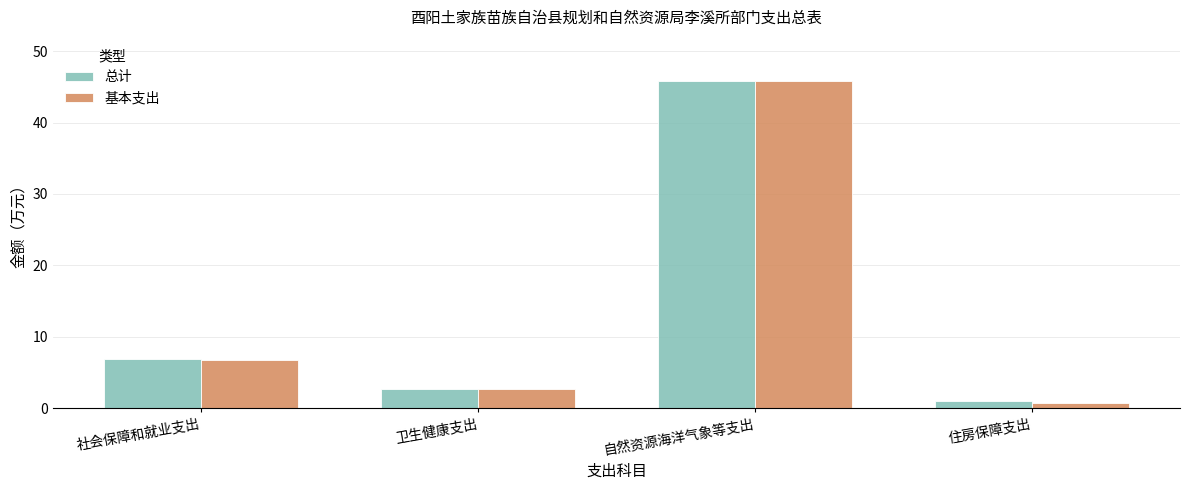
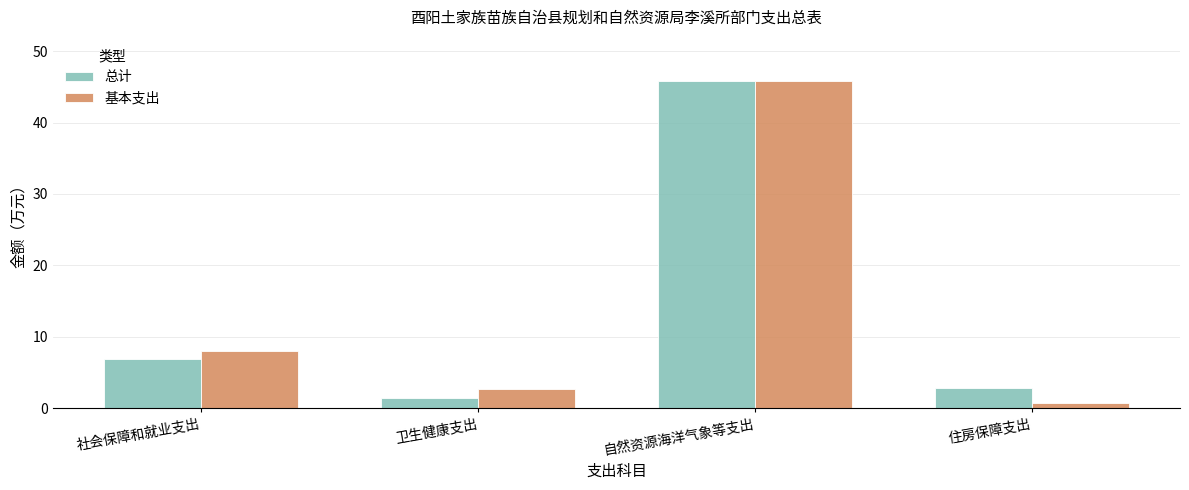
基本支出, 社会保障和就业支出: 7 -> 8
总计, 卫生健康支出: 3 -> 1
总计, 住房保障支出: 1 -> 3
